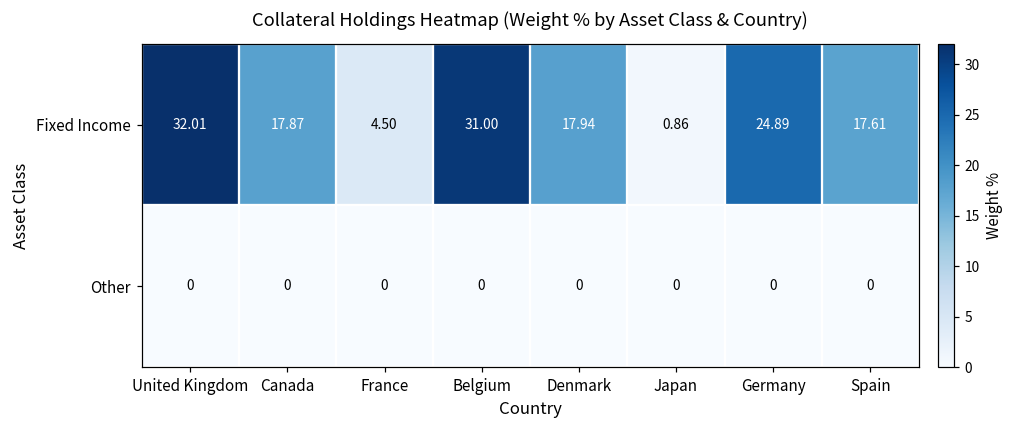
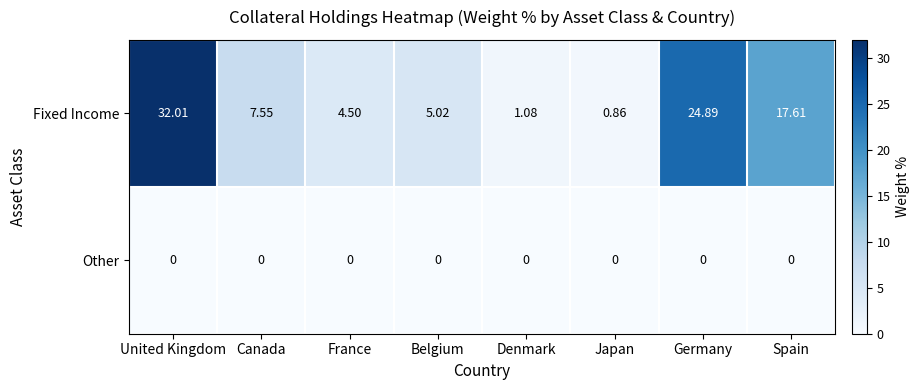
Fixed Income, Canada: 17.87 -> 7.55
Fixed Income, Belgium: 31.00 -> 5.02
Fixed Income, Denmark: 17.94 -> 1.08
